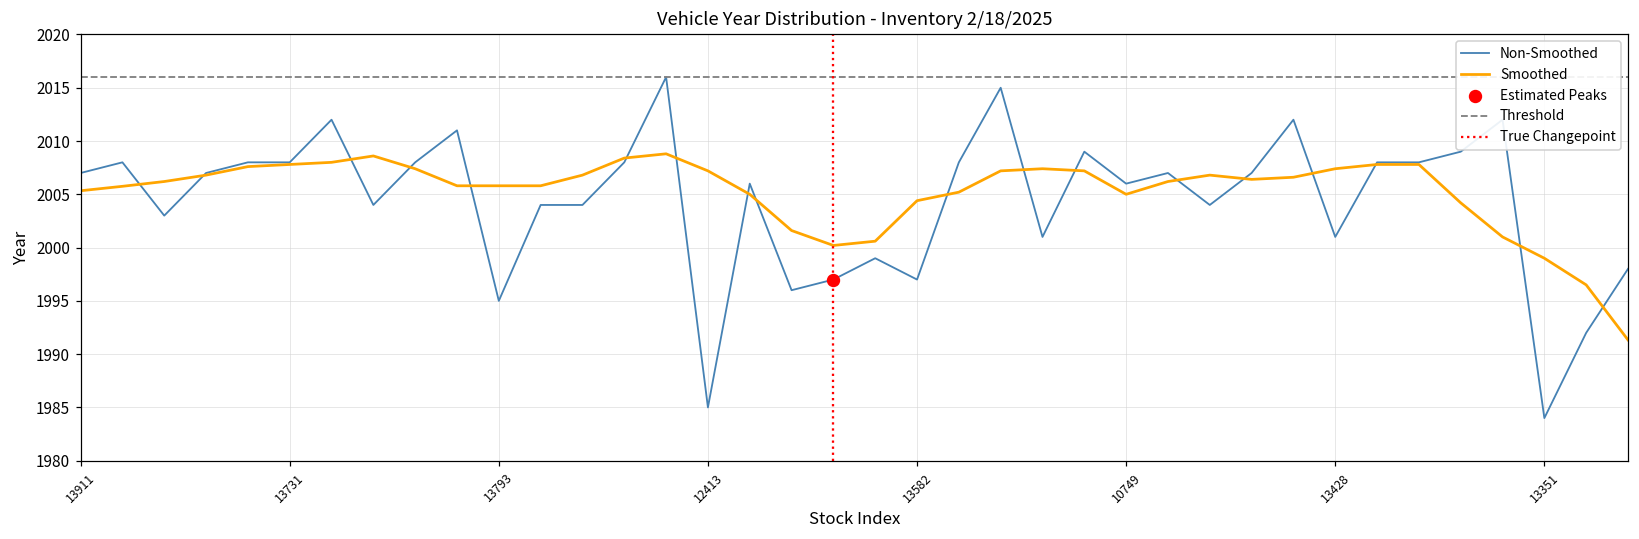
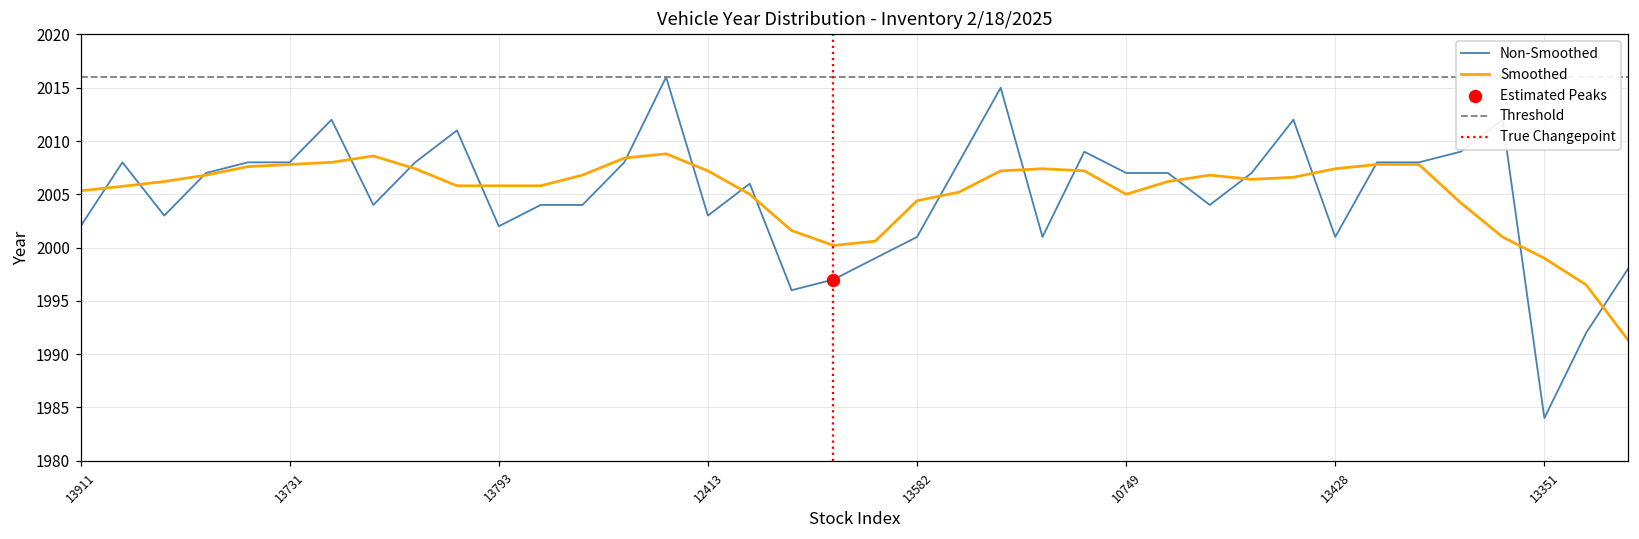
Non-Smoothed, 13911: 2007 -> 2002
Non-Smoothed, 13793: 1995 -> 2002
Non-Smoothed, 12413: 1985 -> 2003
Non-Smoothed, 13582: 1997 -> 2001
Non-Smoothed, 10749: 2006 -> 2007
